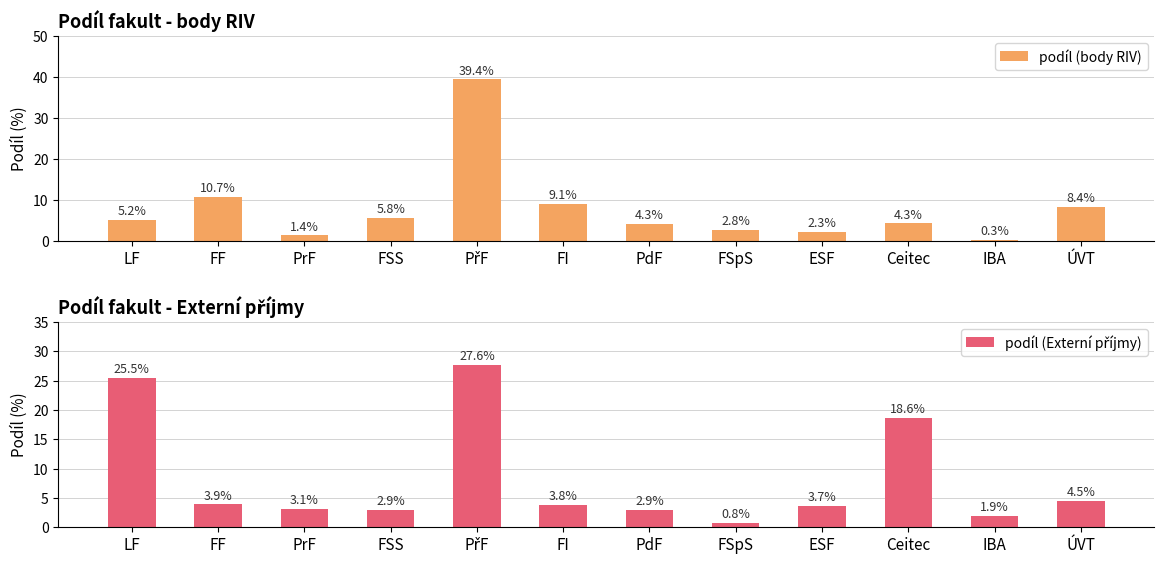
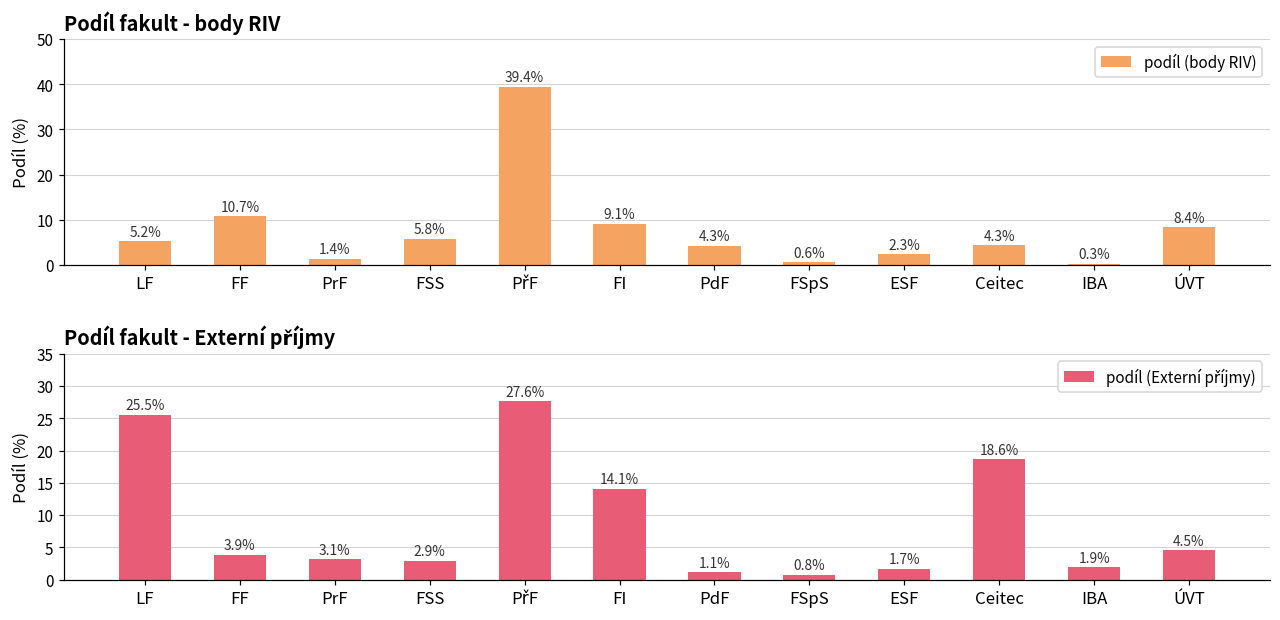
Podíl fakult - body RIV, FSpS: 2.8% -> 0.6%
Podíl fakult - Externí příjmy, FI: 3.8% -> 14.1%
Podíl fakult - Externí příjmy, PdF: 2.9% -> 1.1%
Podíl fakult - Externí příjmy, ESF: 3.7% -> 1.7%
